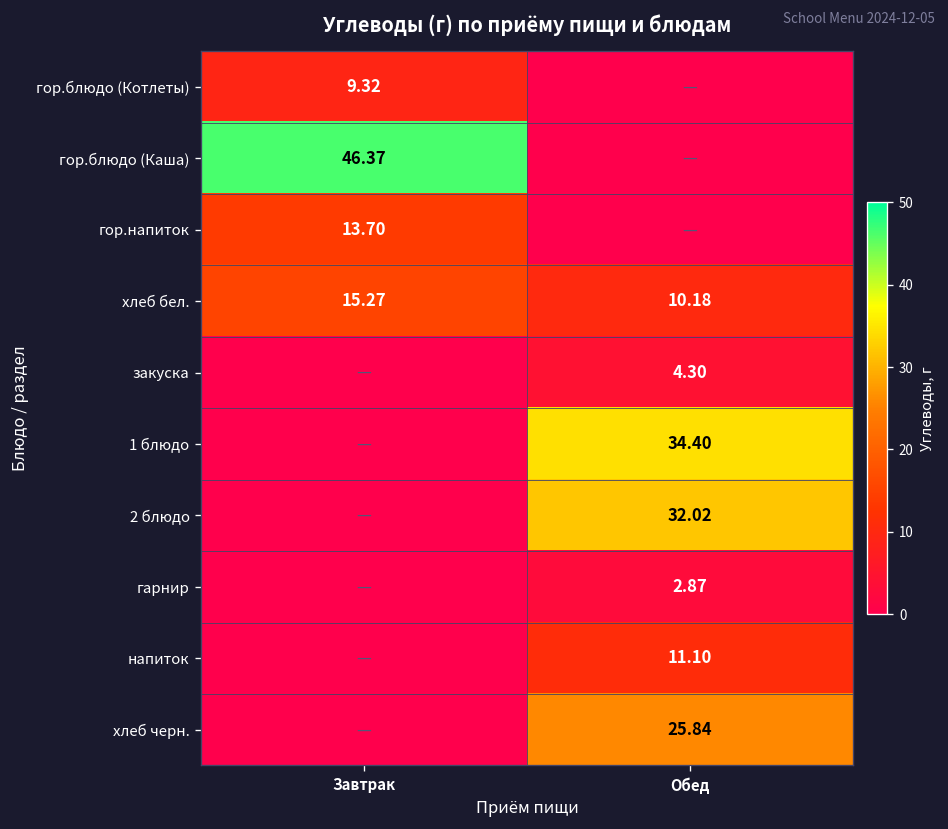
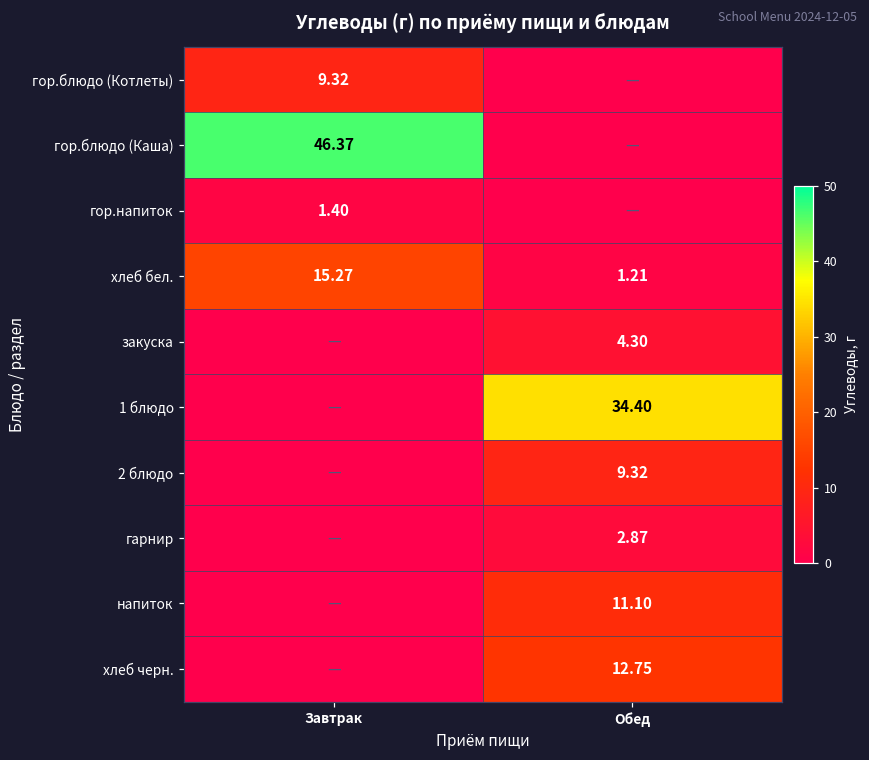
гор.напиток, Завтрак: 13.70 -> 1.40
хлеб бел., Обед: 10.18 -> 1.21
2 блюдо, Обед: 32.02 -> 9.32
хлеб черн., Обед: 25.84 -> 12.75
